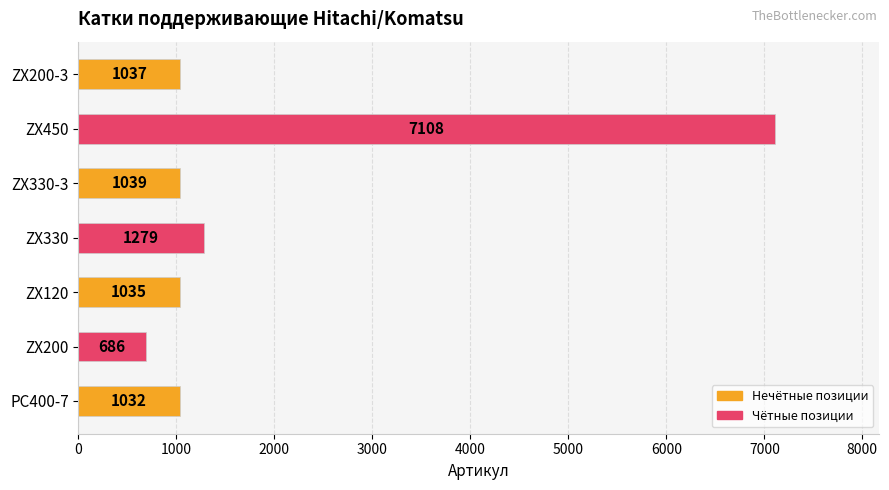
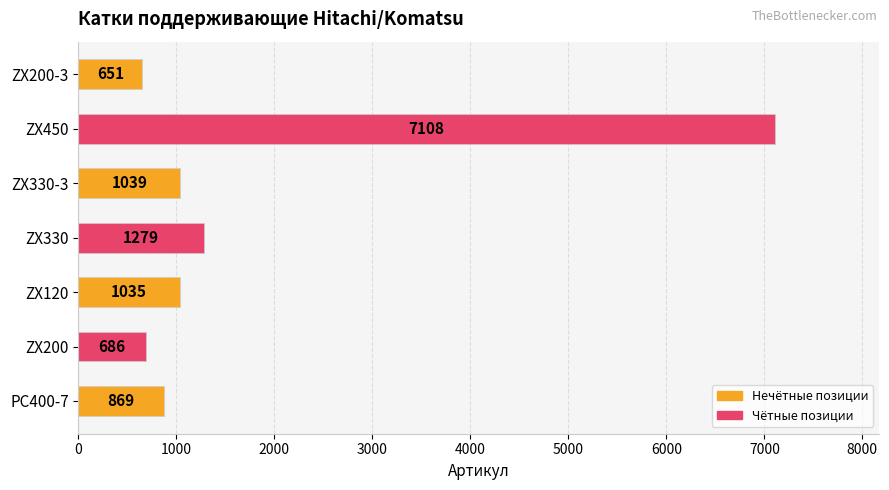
ZX200-3: 1037 -> 651
PC400-7: 1032 -> 869
